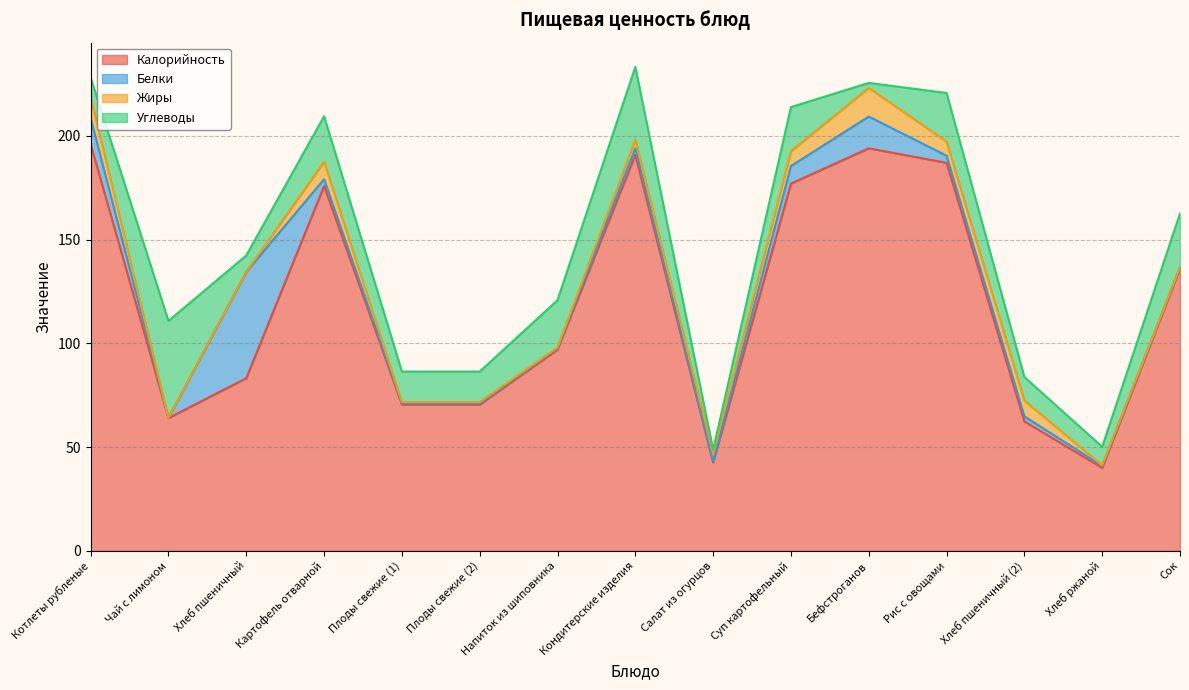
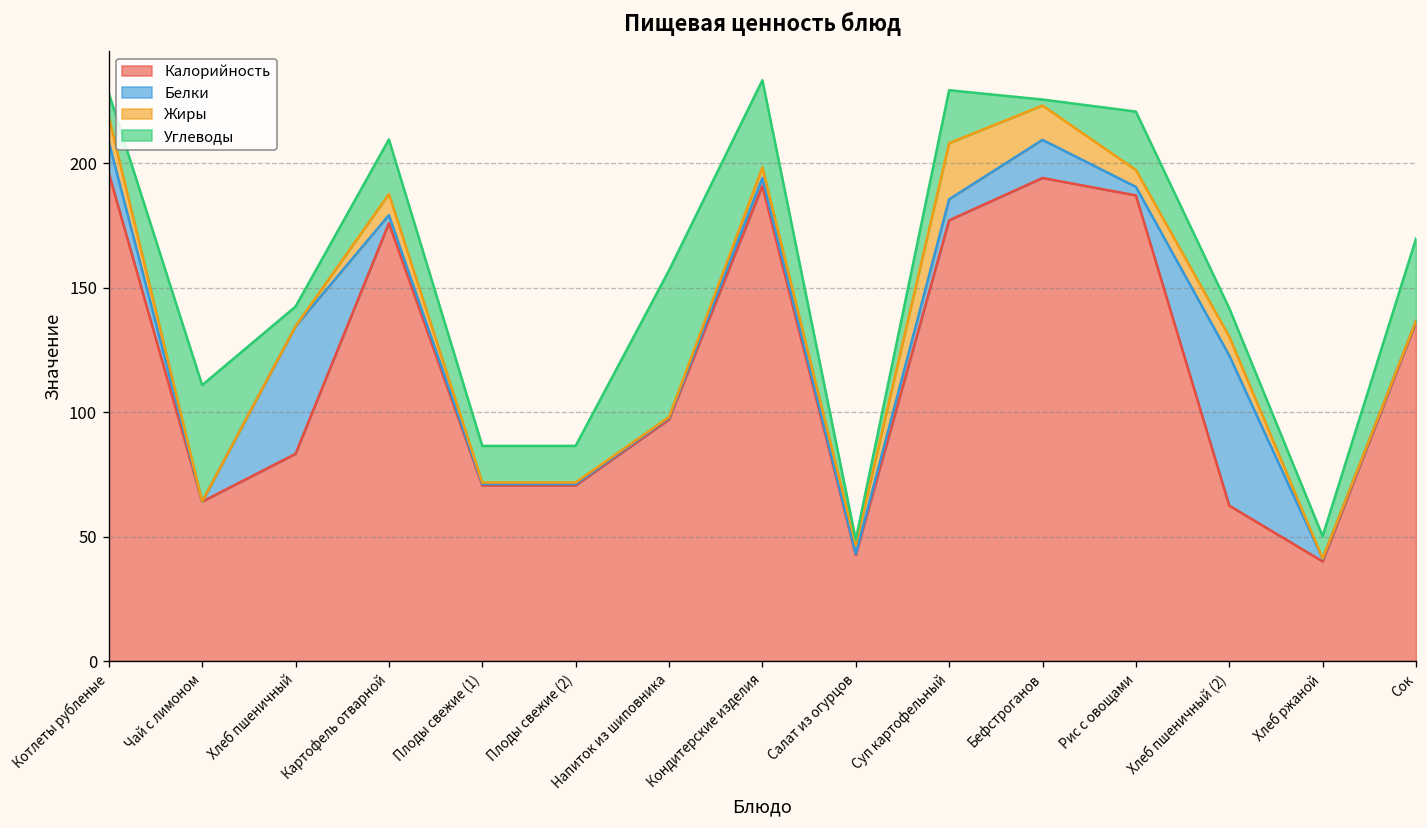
Углеводы, Напиток из шиповника: 23 -> 59
Жиры, Суп картофельный: 7 -> 23
Белки, Хлеб пшеничный (2): 2 -> 60
Углеводы, Сок: 26 -> 33
